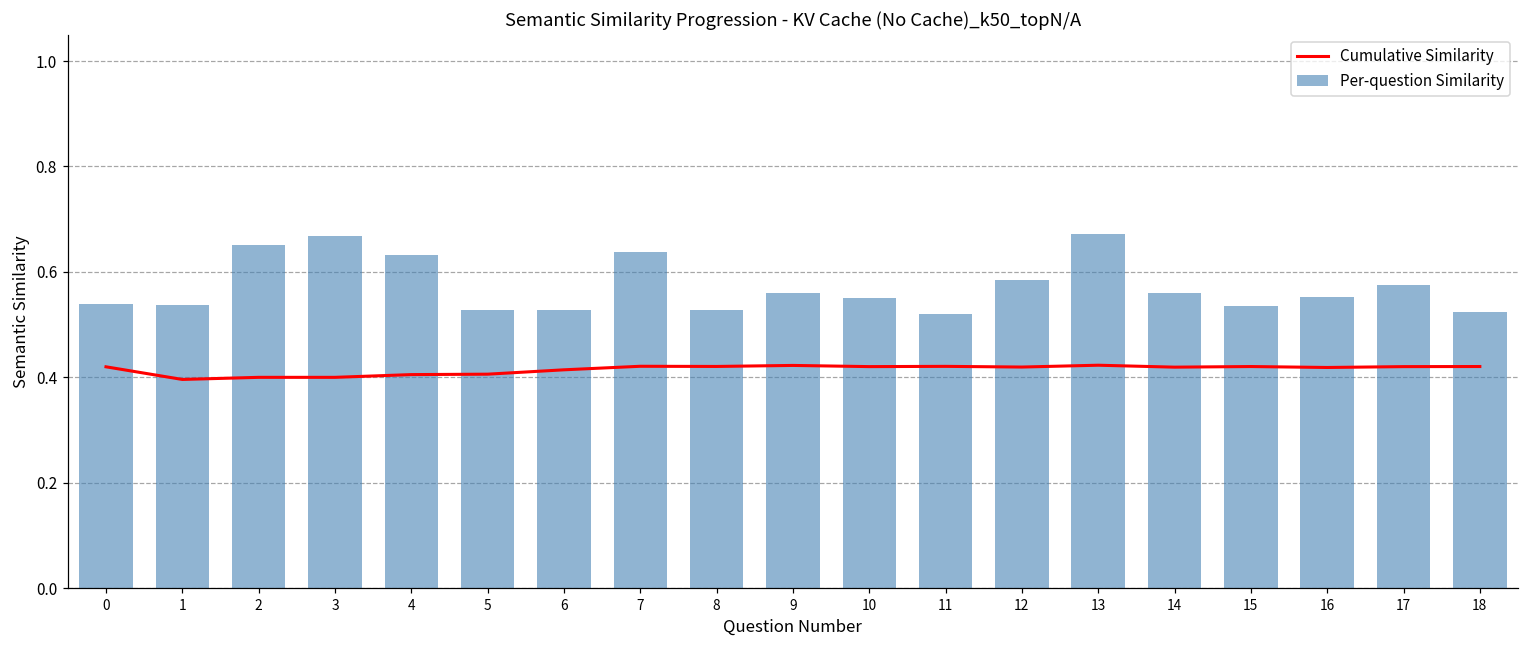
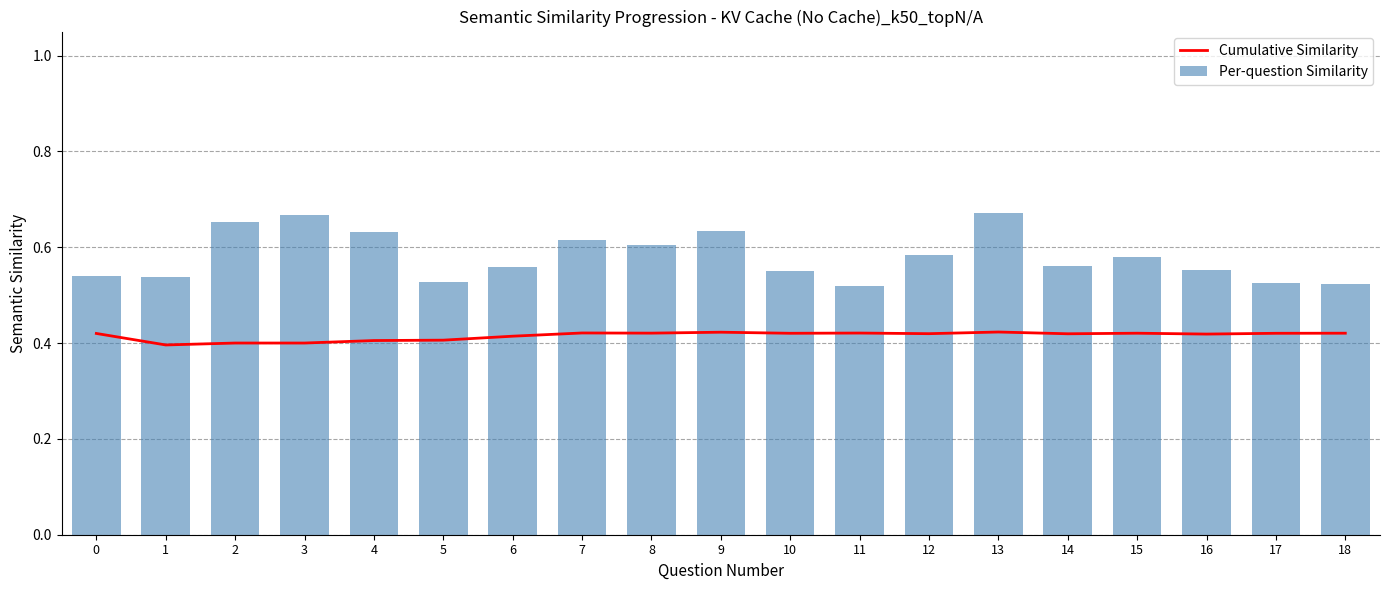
Per-question Similarity, 6: 0.53 -> 0.56
Per-question Similarity, 7: 0.64 -> 0.61
Per-question Similarity, 8: 0.53 -> 0.60
Per-question Similarity, 9: 0.56 -> 0.63
Per-question Similarity, 15: 0.54 -> 0.58
Per-question Similarity, 17: 0.58 -> 0.53
